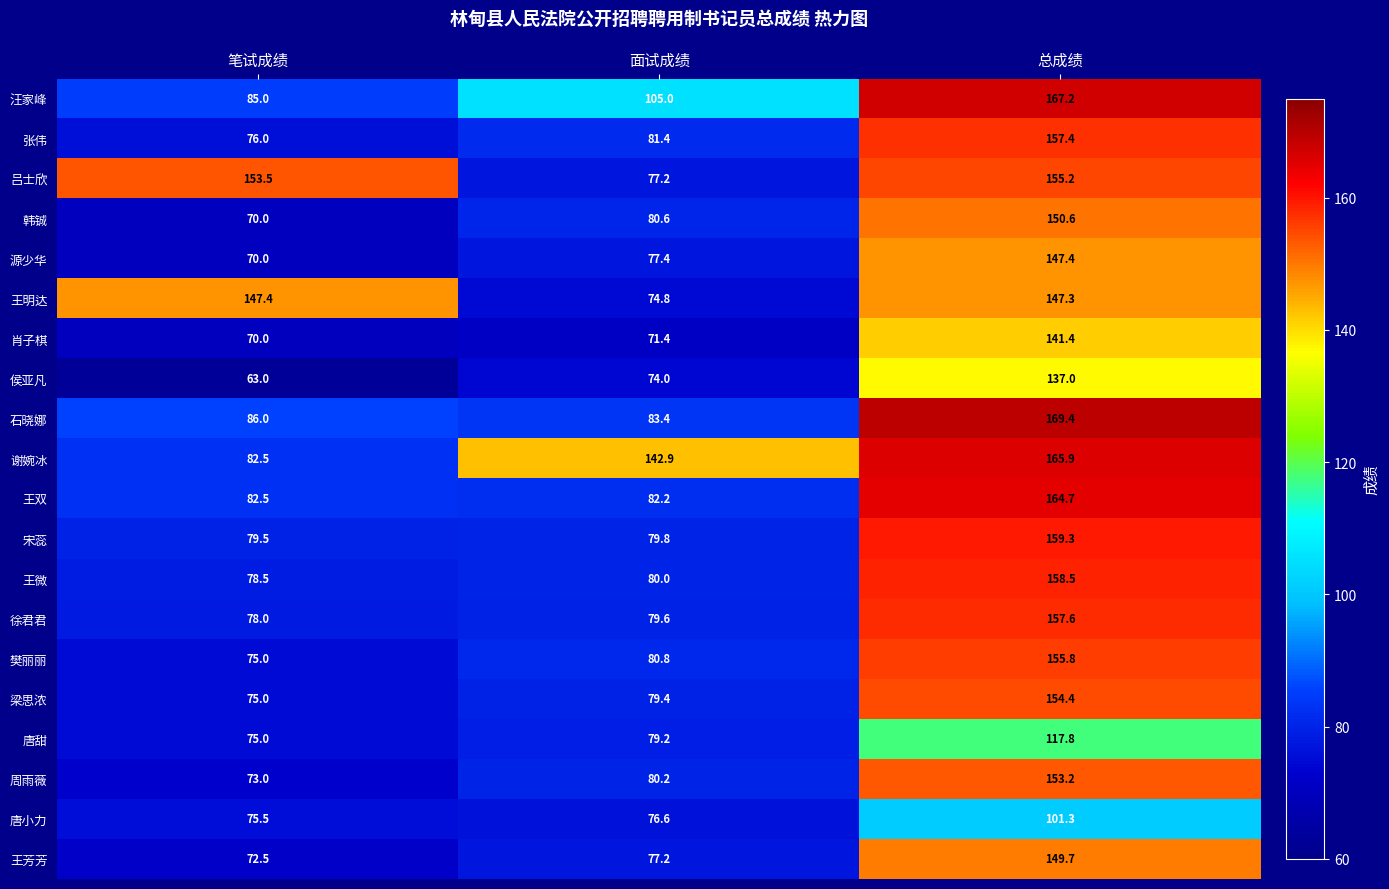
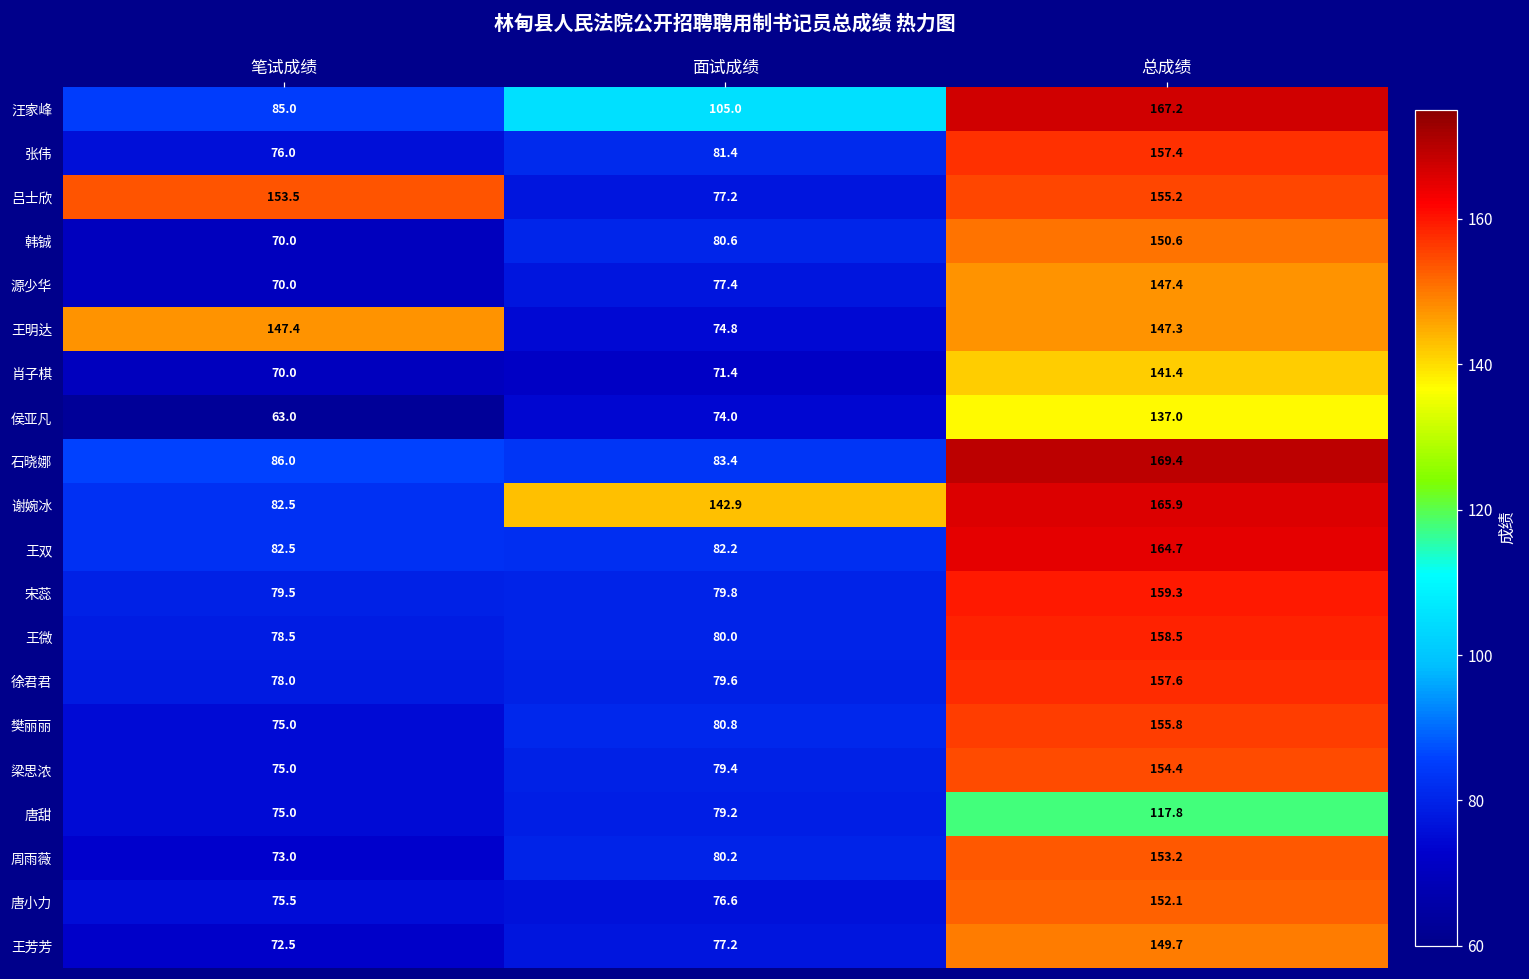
唐小力, 总成绩: 101.3 -> 152.1
